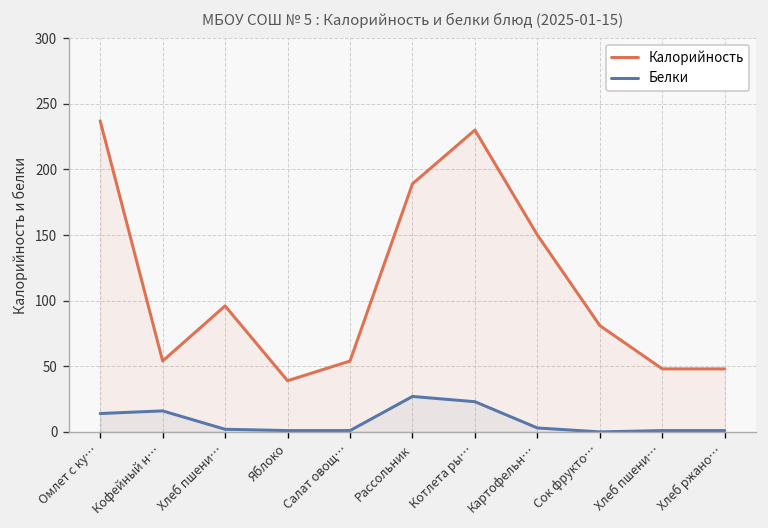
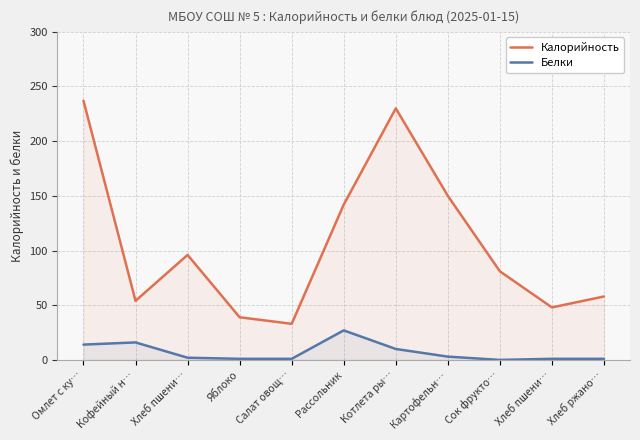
Калорийность, Салат овощ…: 54 -> 33
Калорийность, Рассольник: 189 -> 142
Белки, Котлета ры…: 23 -> 10
Калорийность, Хлеб ржано…: 48 -> 58
